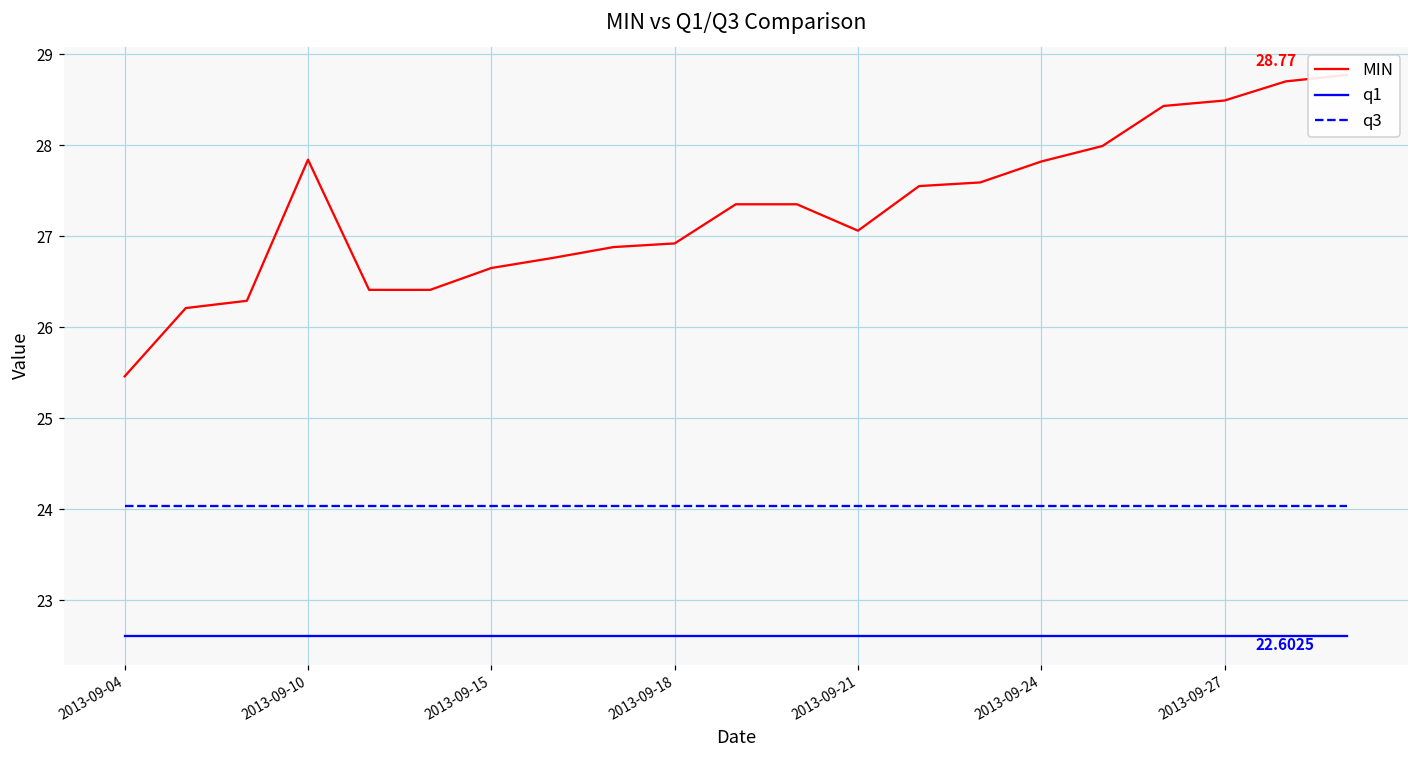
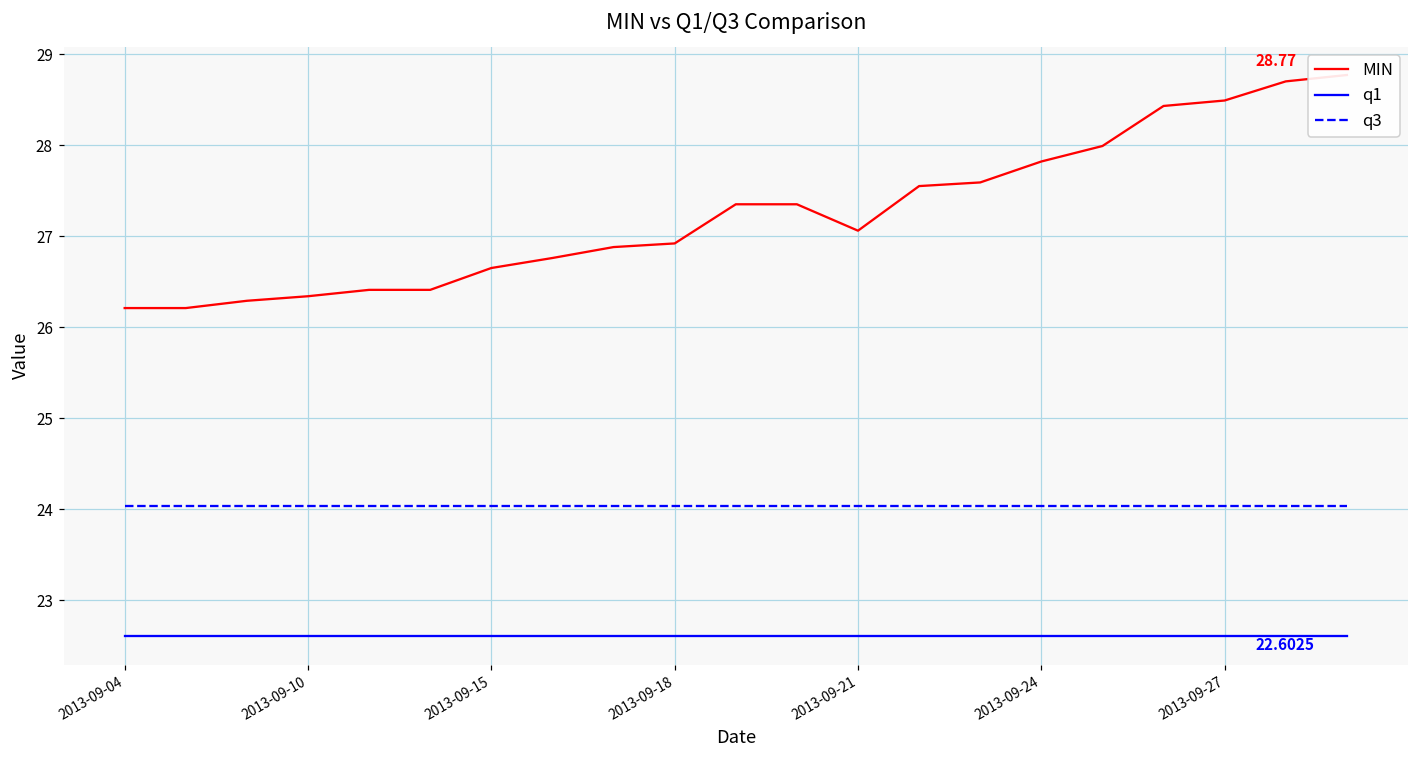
MIN, 2013-09-04: 25.5 -> 26.2
MIN, 2013-09-10: 27.8 -> 26.3
